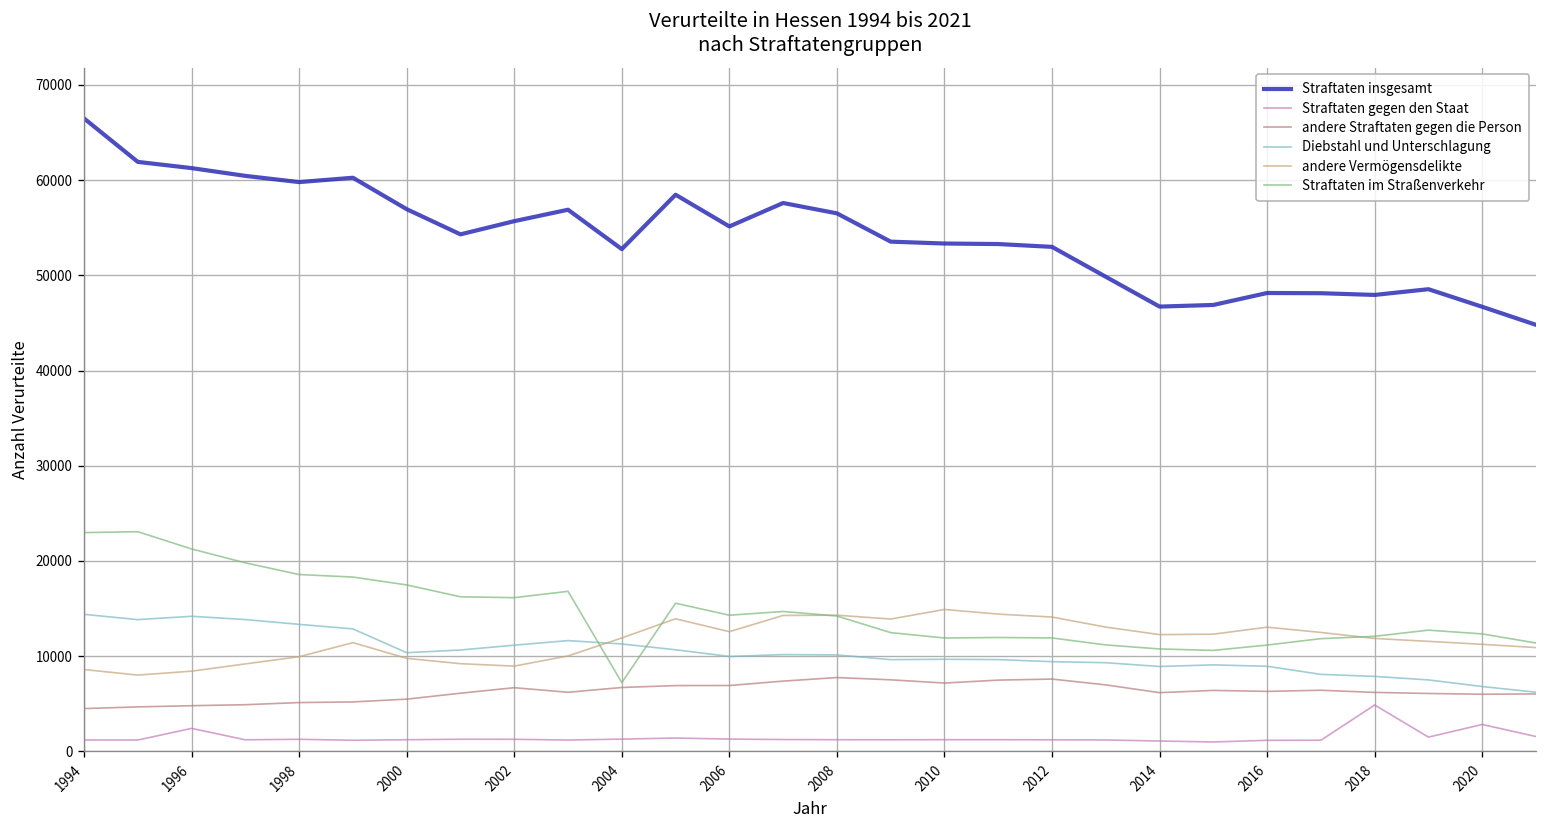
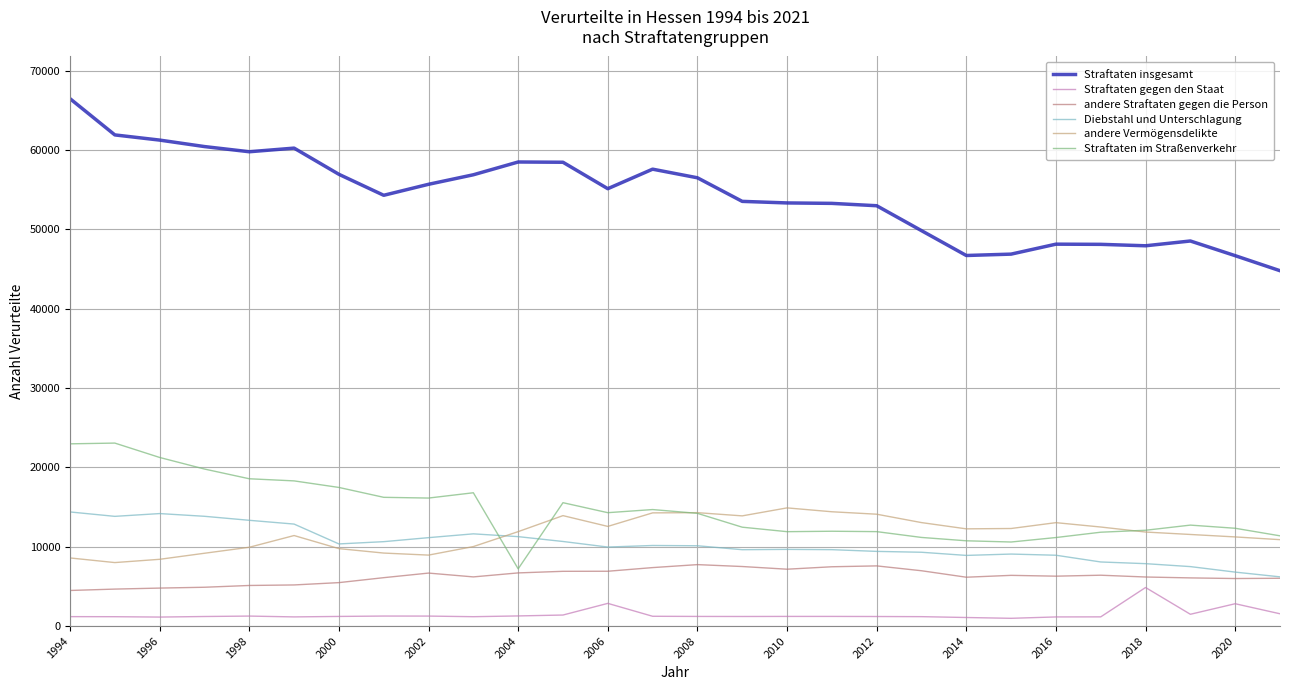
Straftaten gegen den Staat, 1996: 2000 -> 1000
Straftaten insgesamt, 2004: 53000 -> 59000
Straftaten gegen den Staat, 2006: 1000 -> 3000
